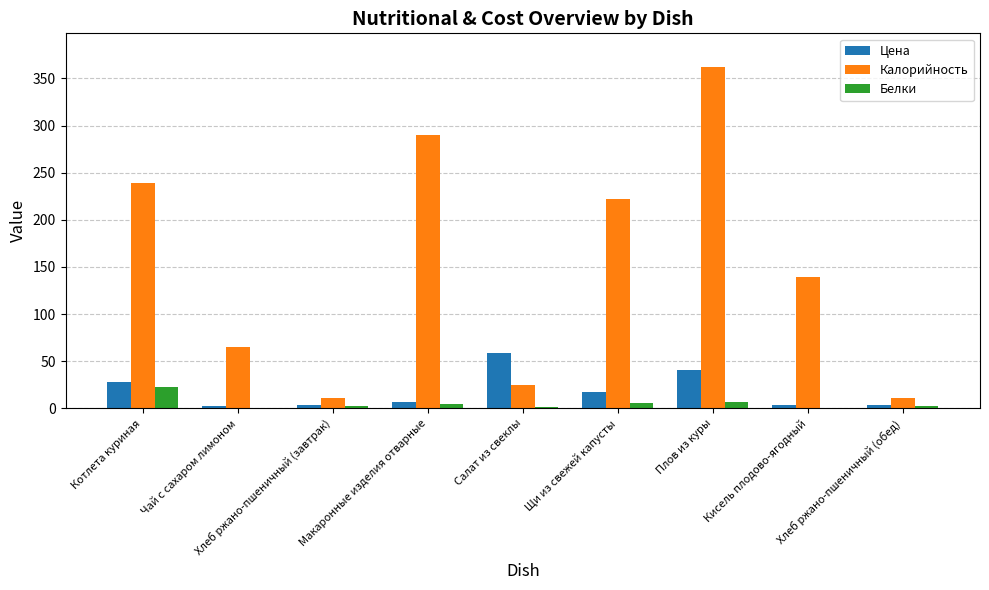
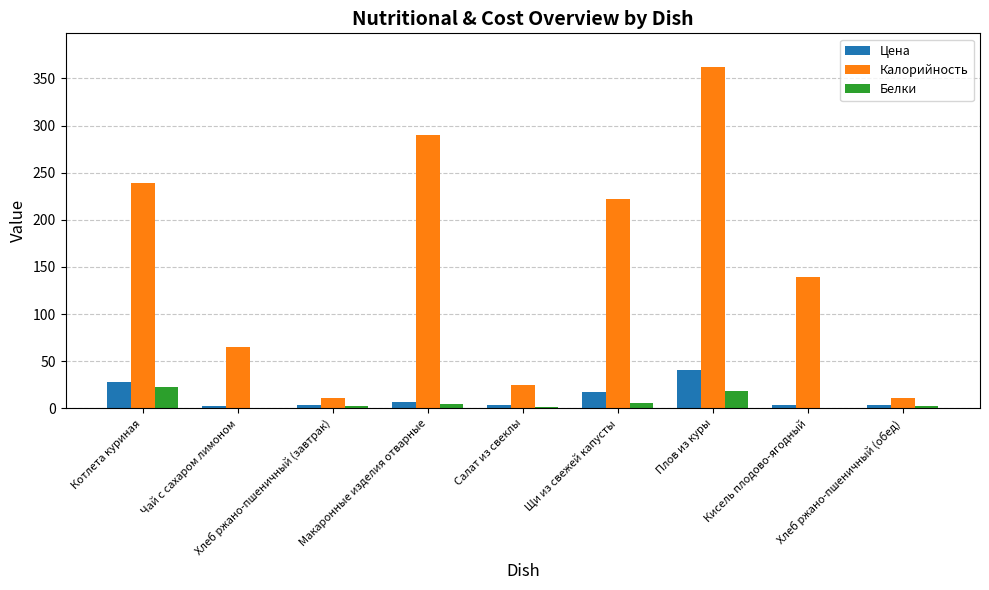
Цена, Салат из свеклы: 60 -> 0
Белки, Плов из куры: 10 -> 20
